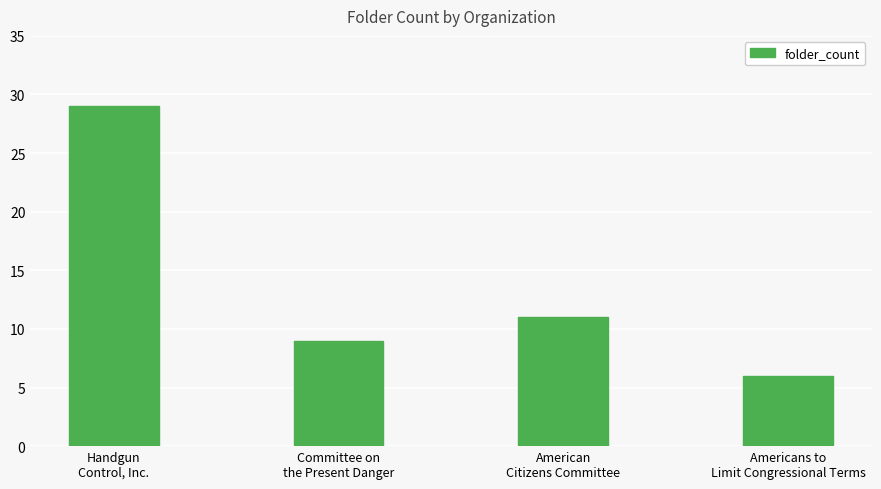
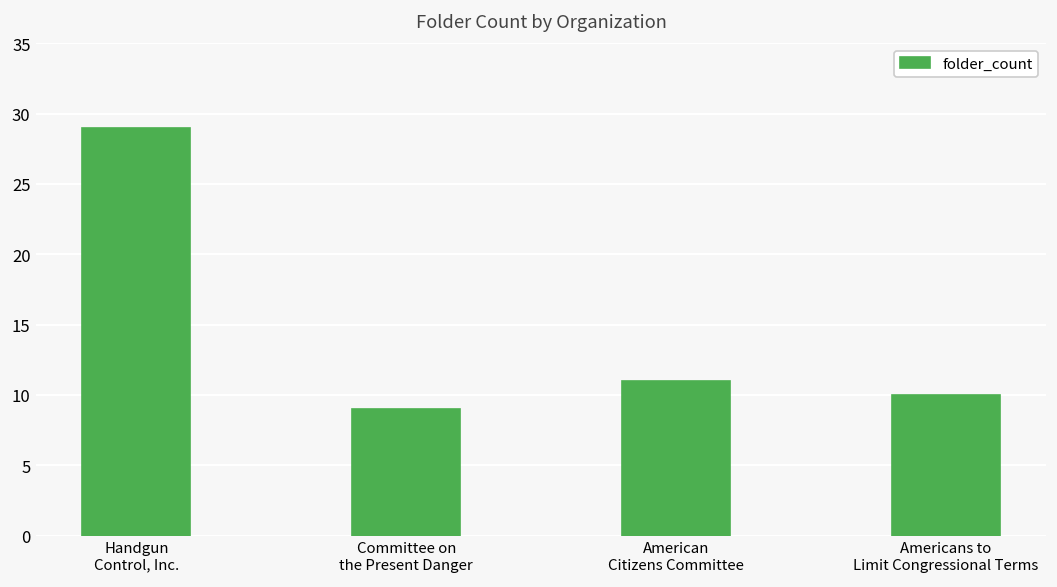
Americans to Limit Congressional Terms: 6 -> 10
